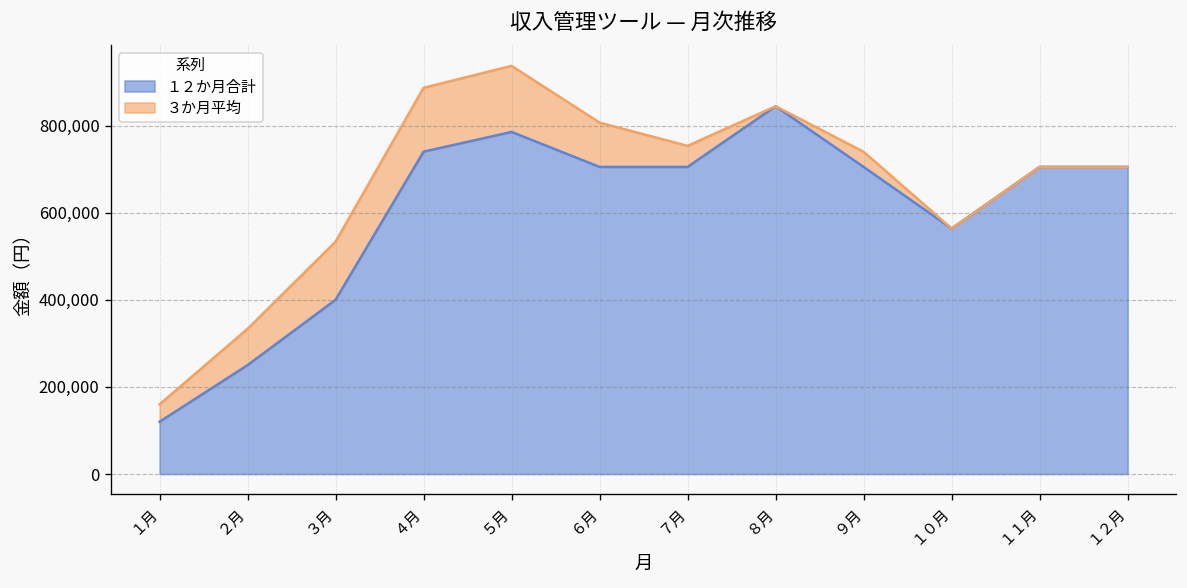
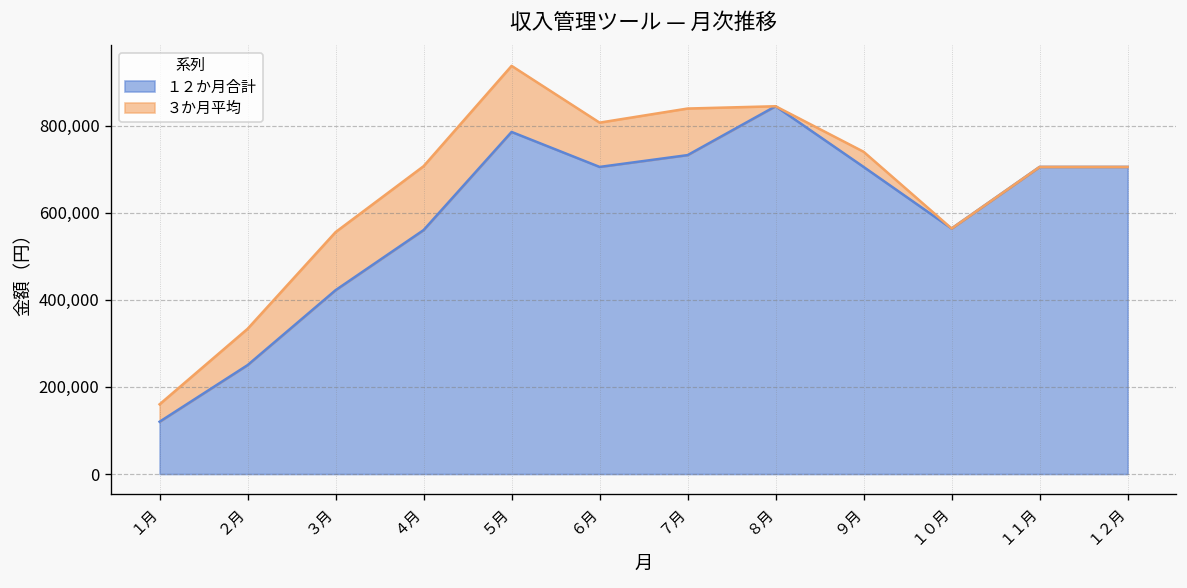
１２か月合計, ３月: 400,000 -> 420,000
１２か月合計, ４月: 740,000 -> 560,000
１２か月合計, ７月: 710,000 -> 730,000
３か月平均, ７月: 50,000 -> 110,000
